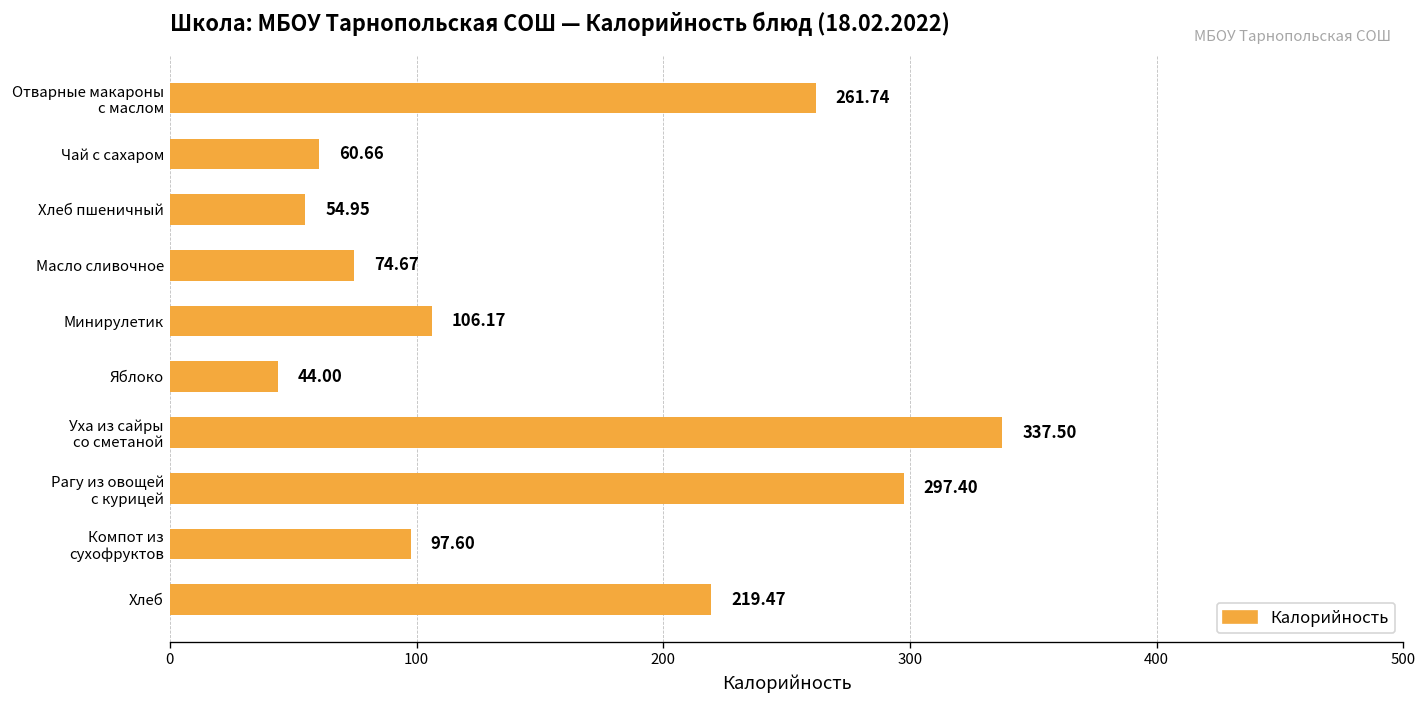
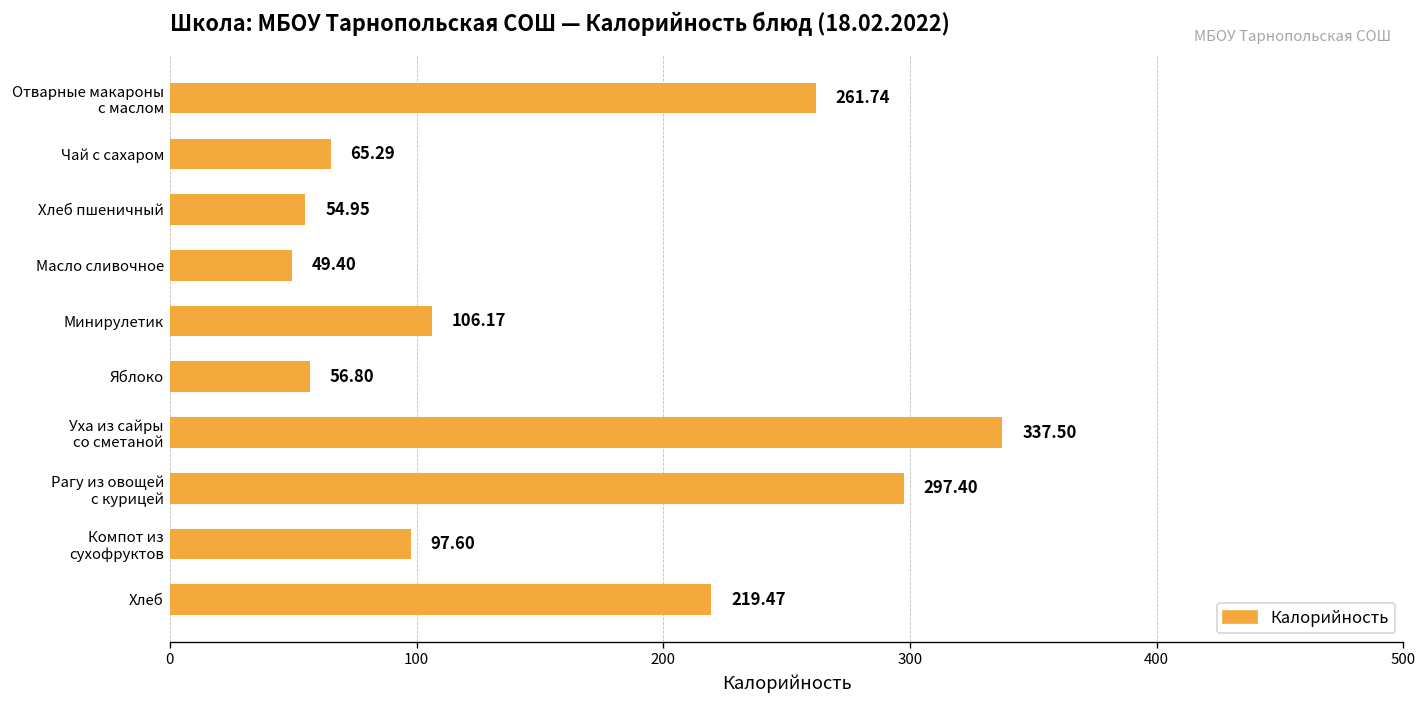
Чай с сахаром: 60.66 -> 65.29
Масло сливочное: 74.67 -> 49.40
Яблоко: 44.00 -> 56.80
